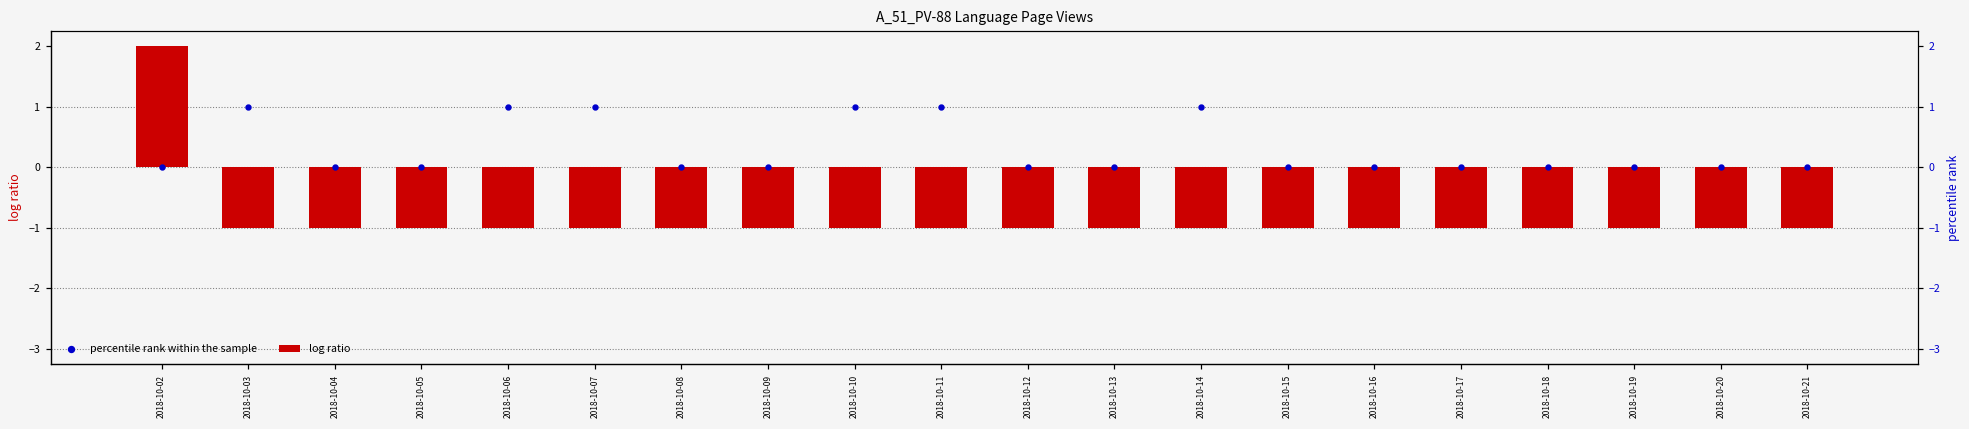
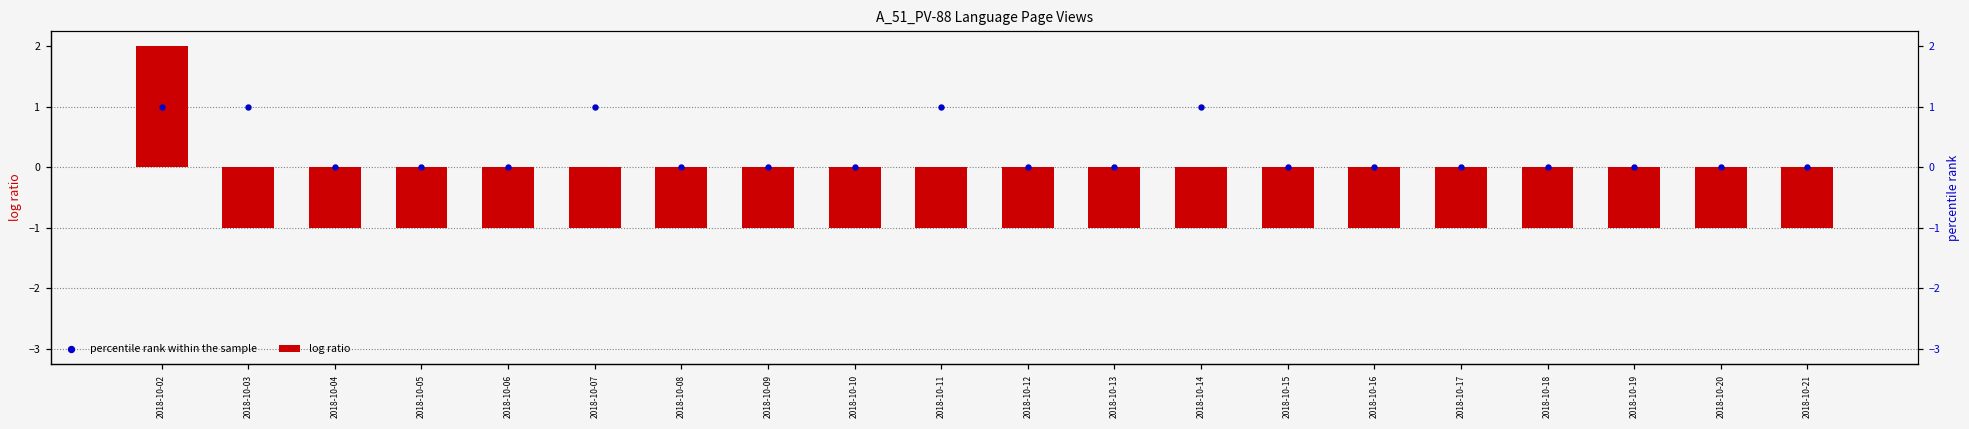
percentile rank within the sample, 2018-10-02: 0 -> 1
percentile rank within the sample, 2018-10-06: 1 -> 0
percentile rank within the sample, 2018-10-10: 1 -> 0
